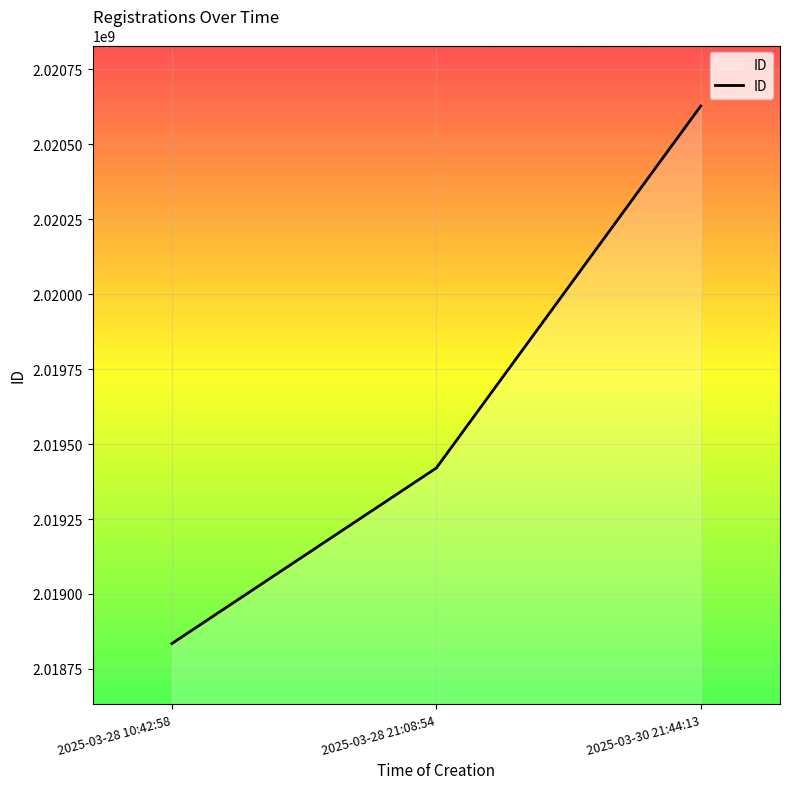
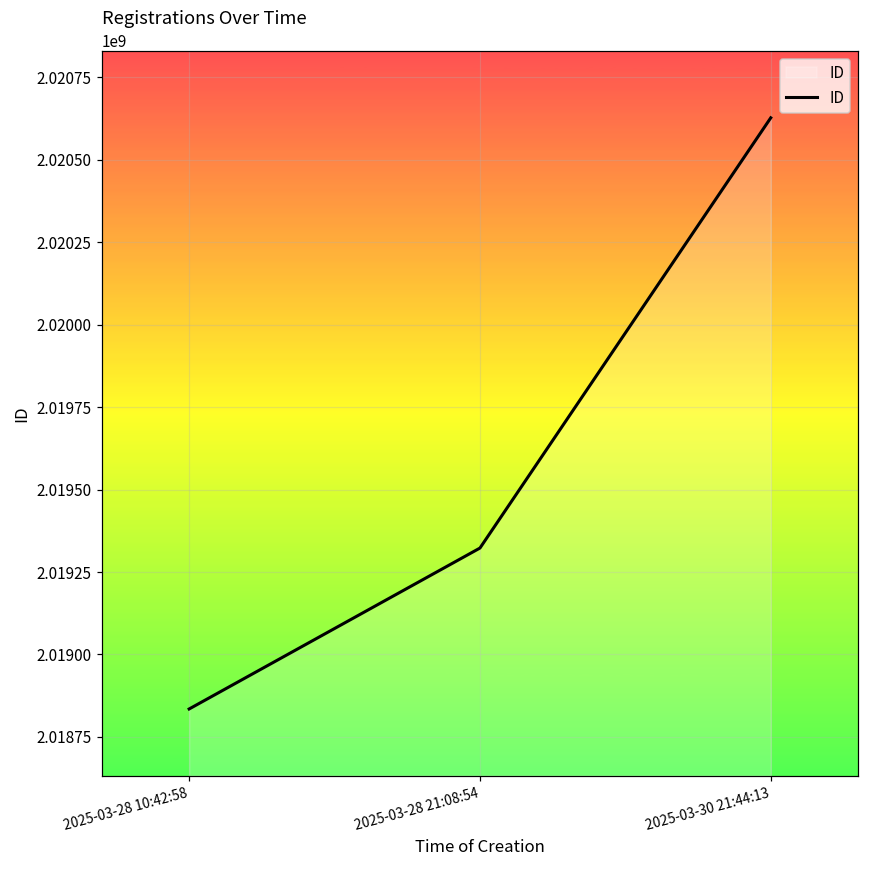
2025-03-28 21:08:54: 2019420000 -> 2019320000
